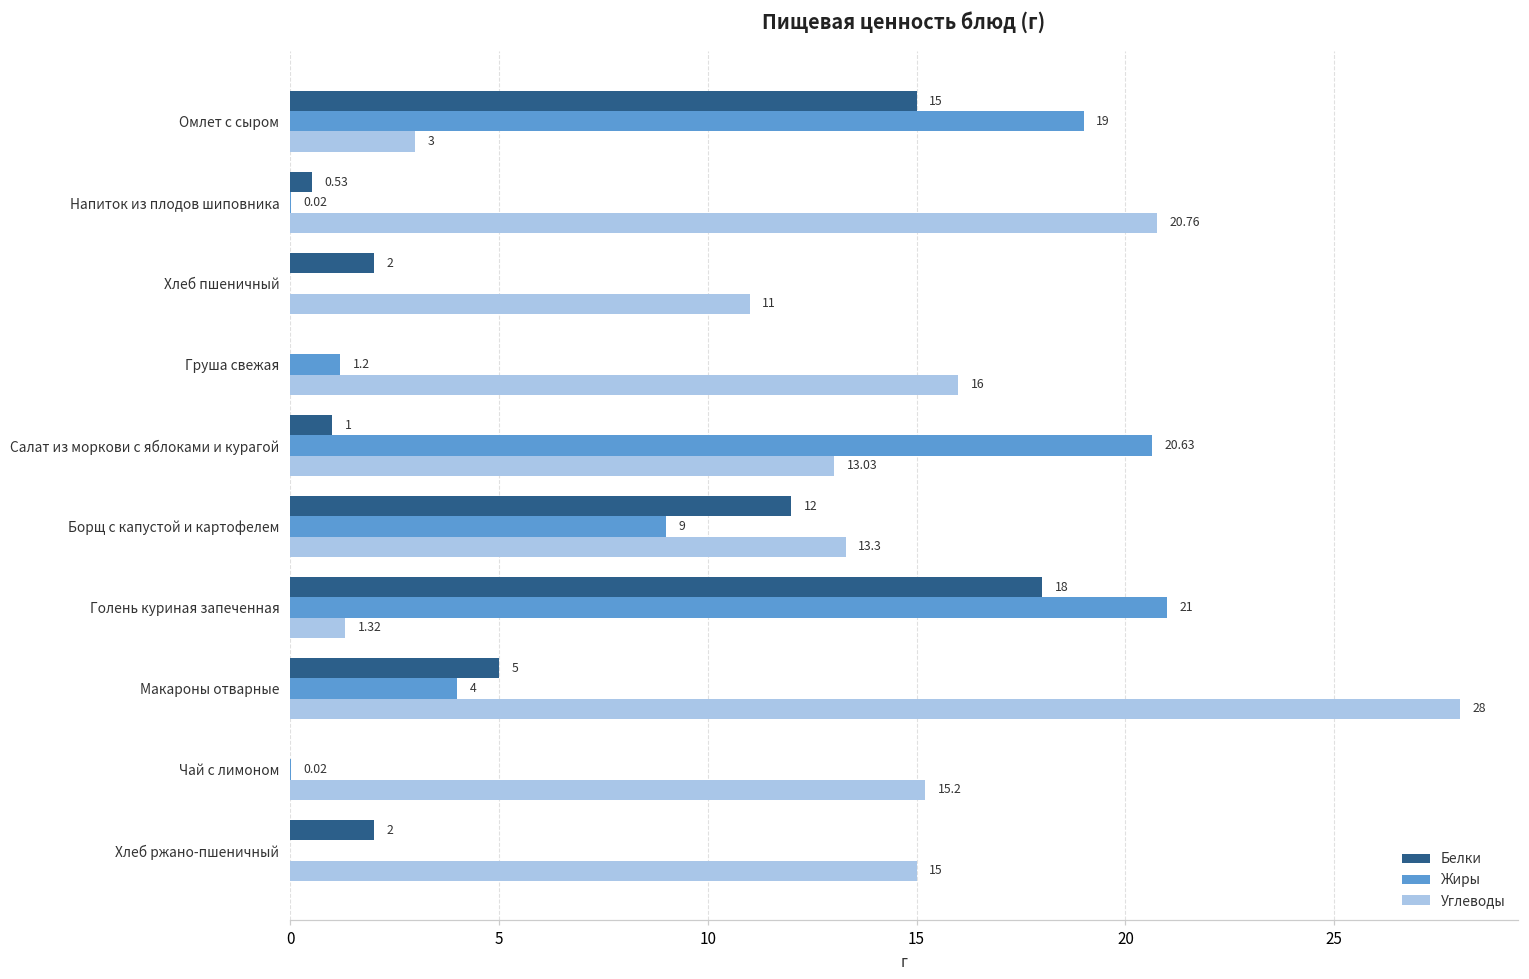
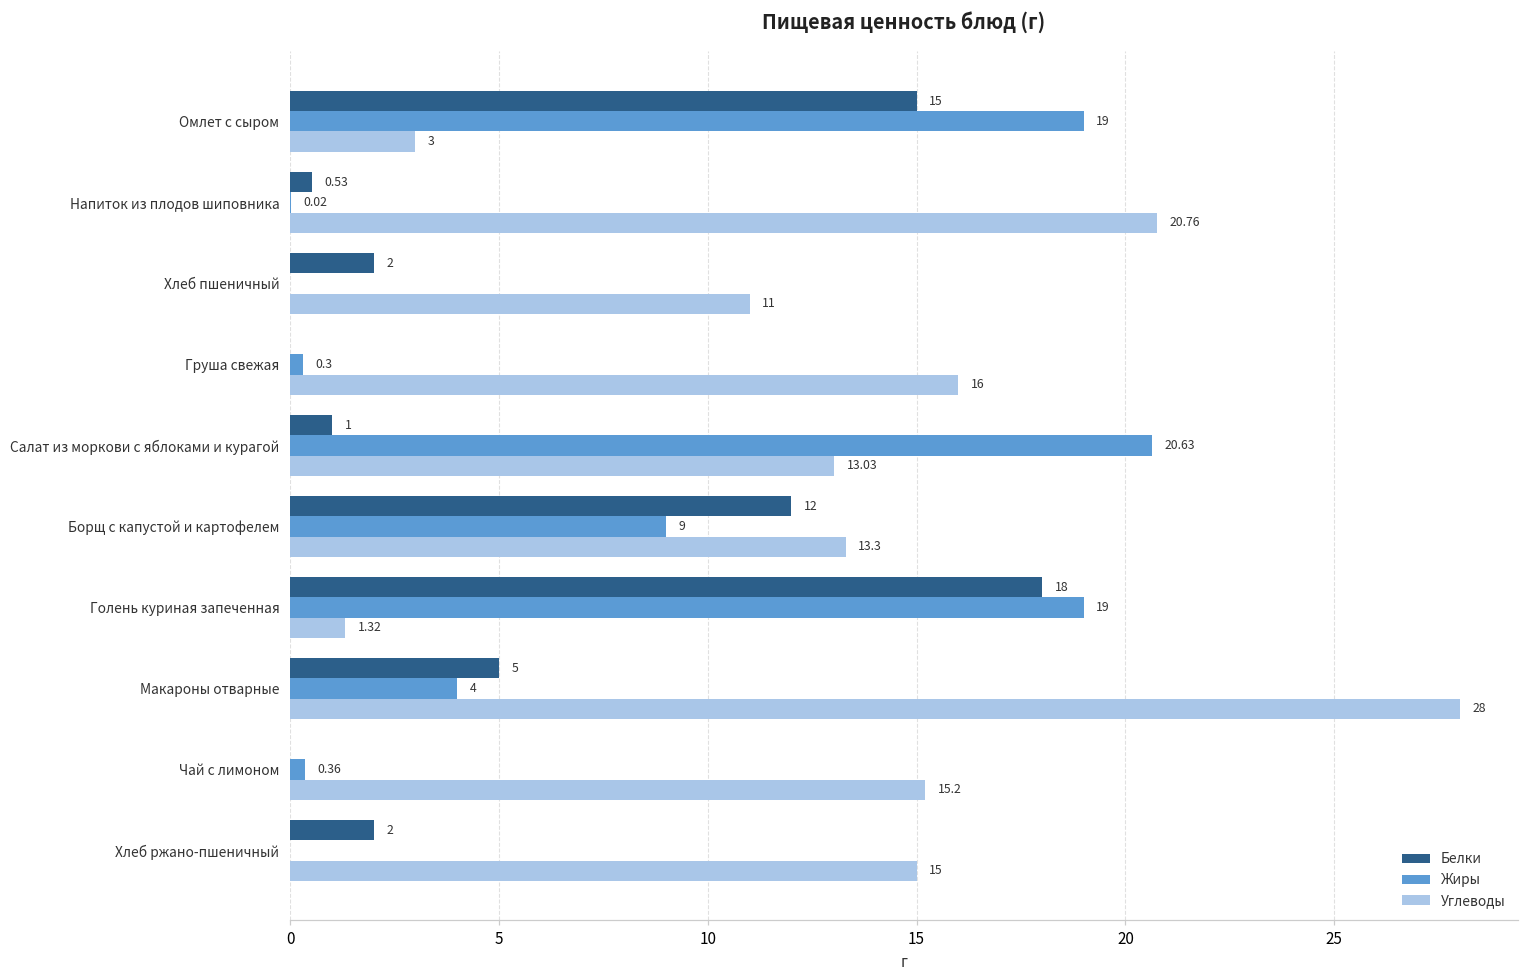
Жиры, Груша свежая: 1.2 -> 0.3
Жиры, Голень куриная запеченная: 21 -> 19
Жиры, Чай с лимоном: 0.02 -> 0.36
